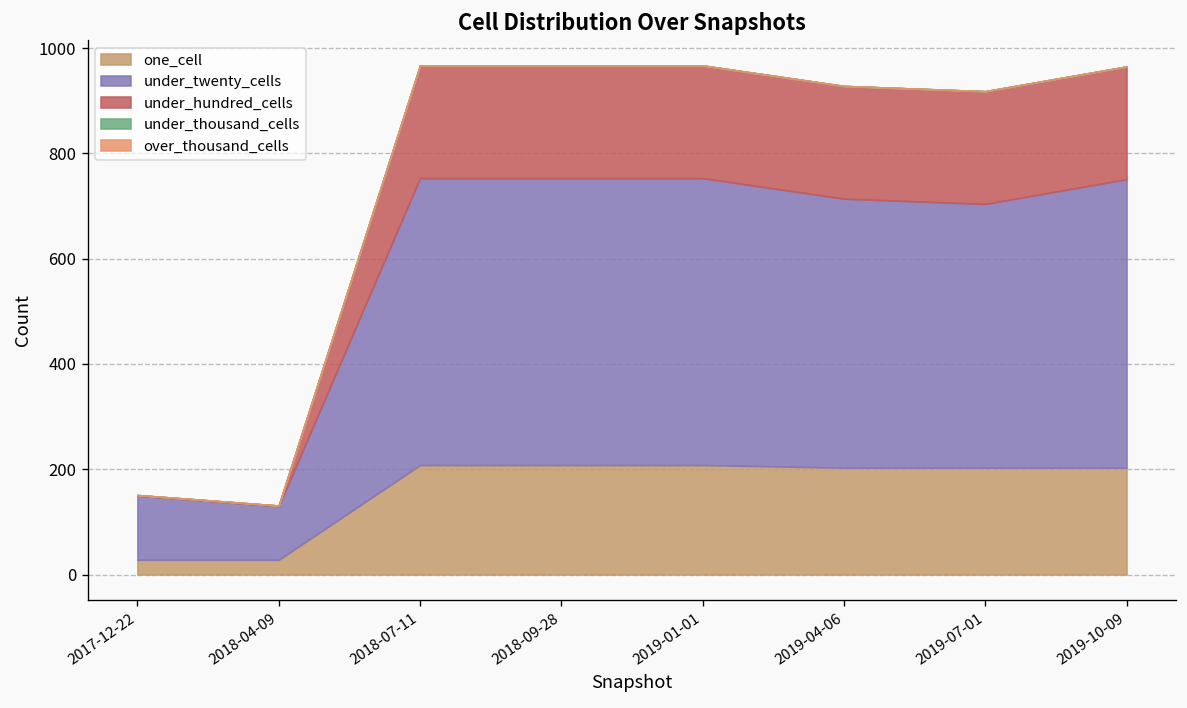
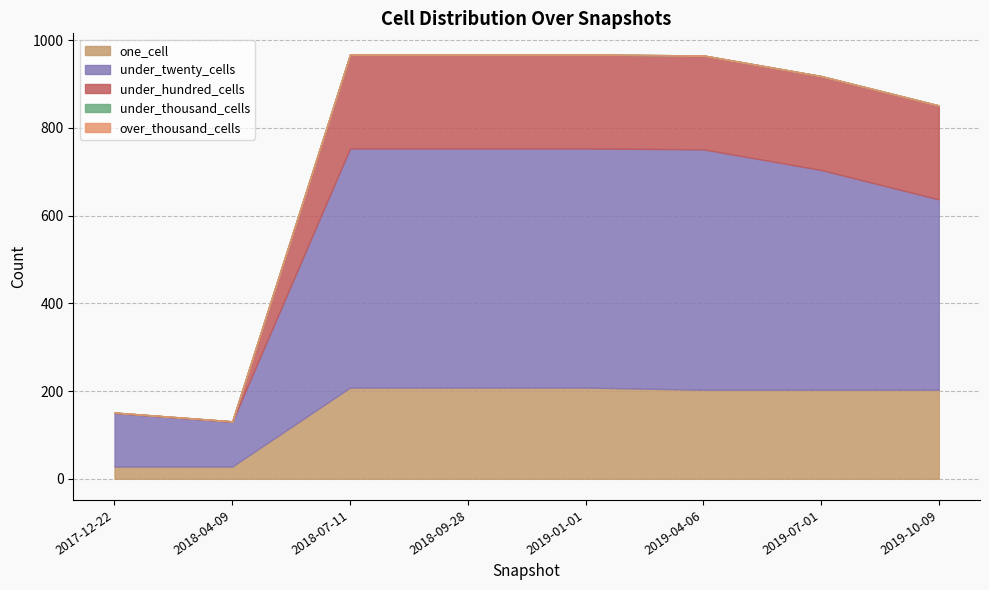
under_twenty_cells, 2019-04-06: 510 -> 550
under_twenty_cells, 2019-10-09: 550 -> 430
